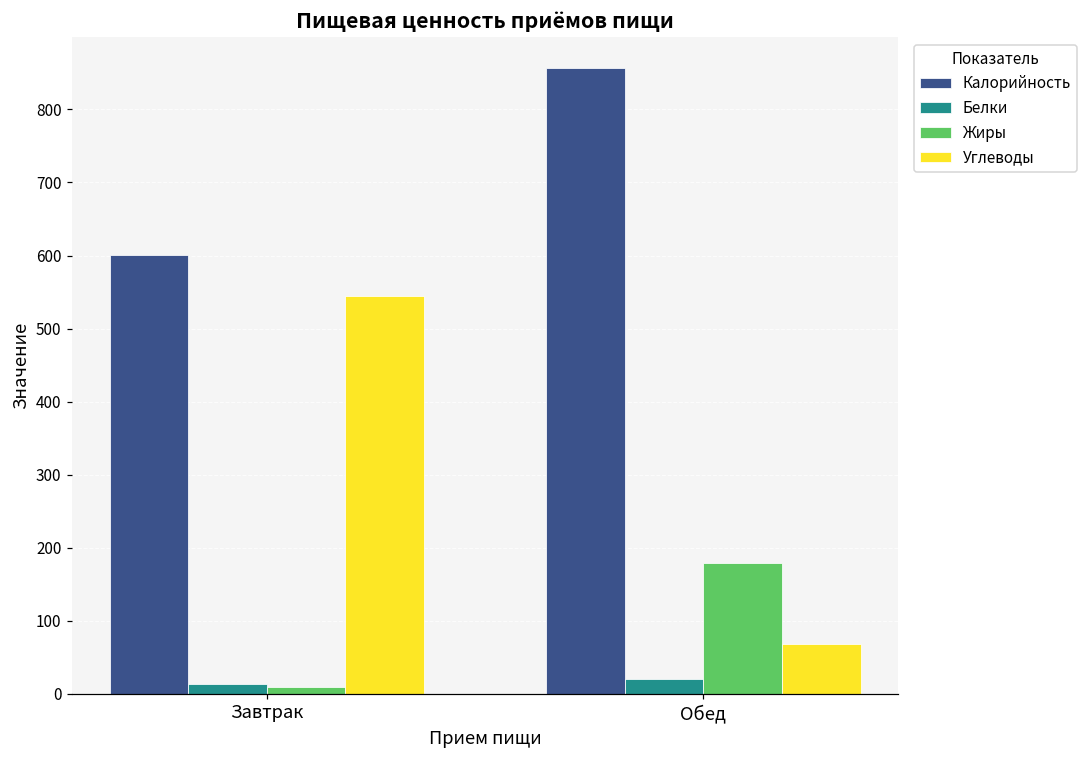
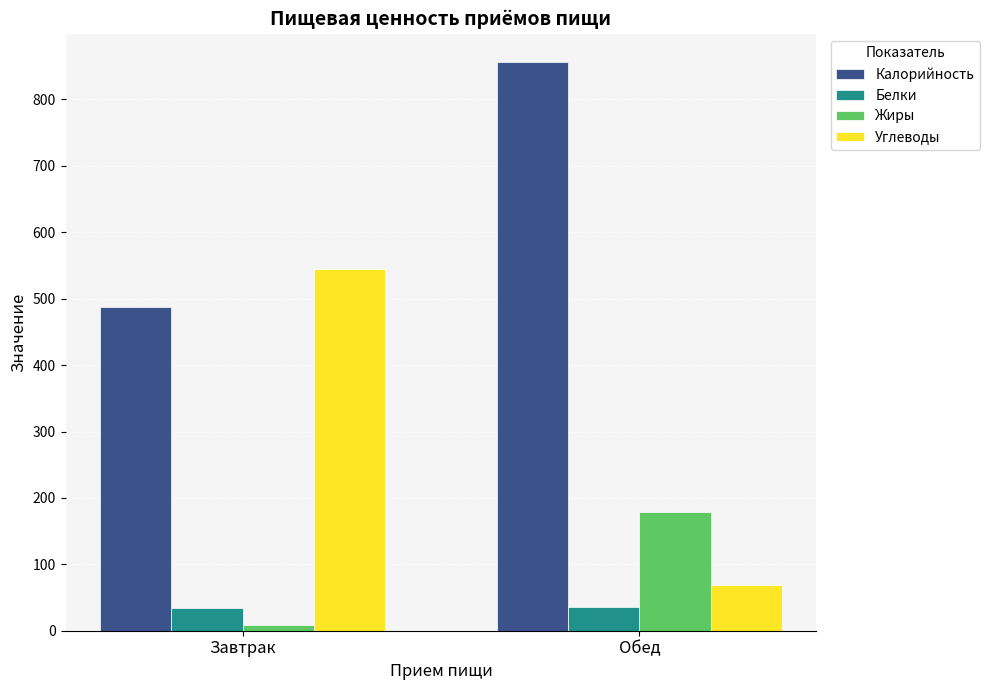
Калорийность, Завтрак: 600 -> 490
Белки, Завтрак: 10 -> 30
Белки, Обед: 20 -> 40
